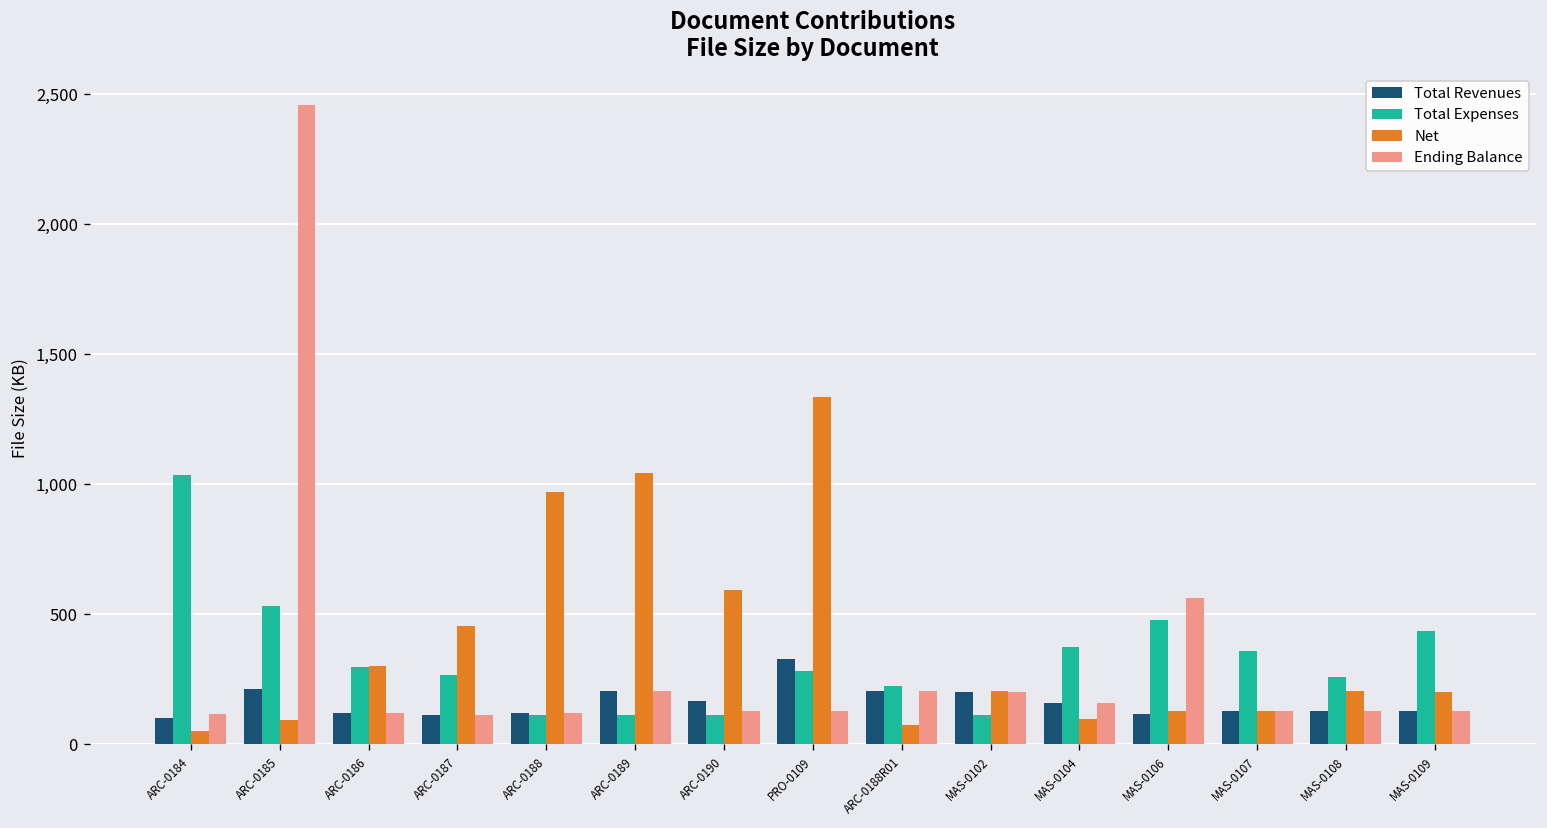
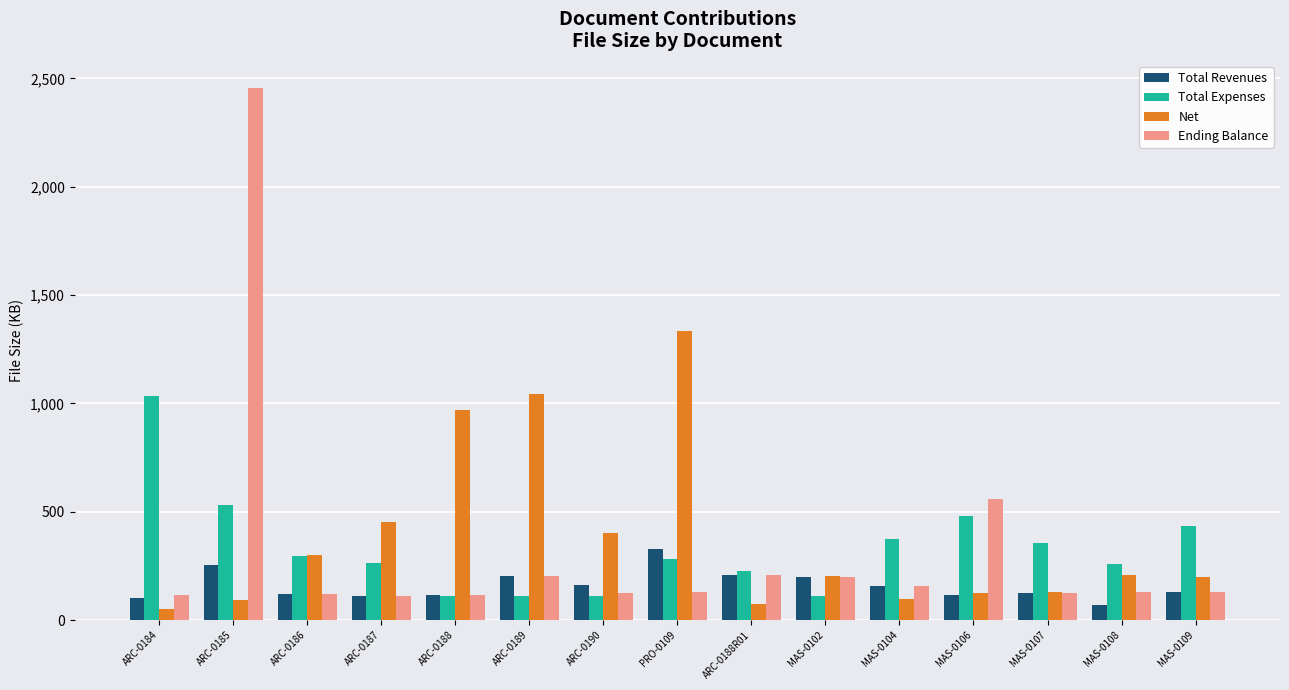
Total Revenues, ARC-0185: 210 -> 250
Net, ARC-0190: 590 -> 400
Total Revenues, MAS-0108: 130 -> 70
